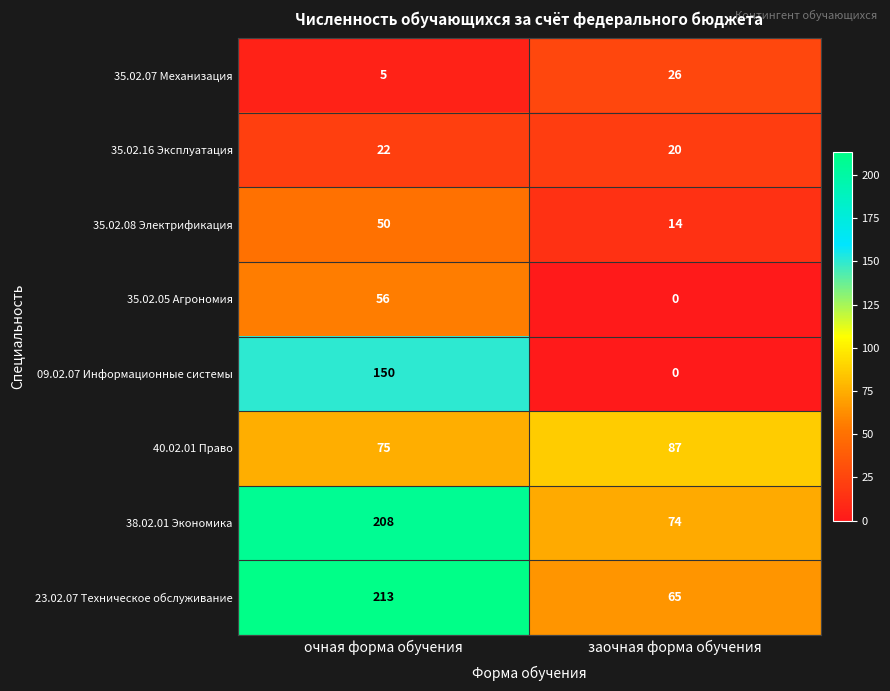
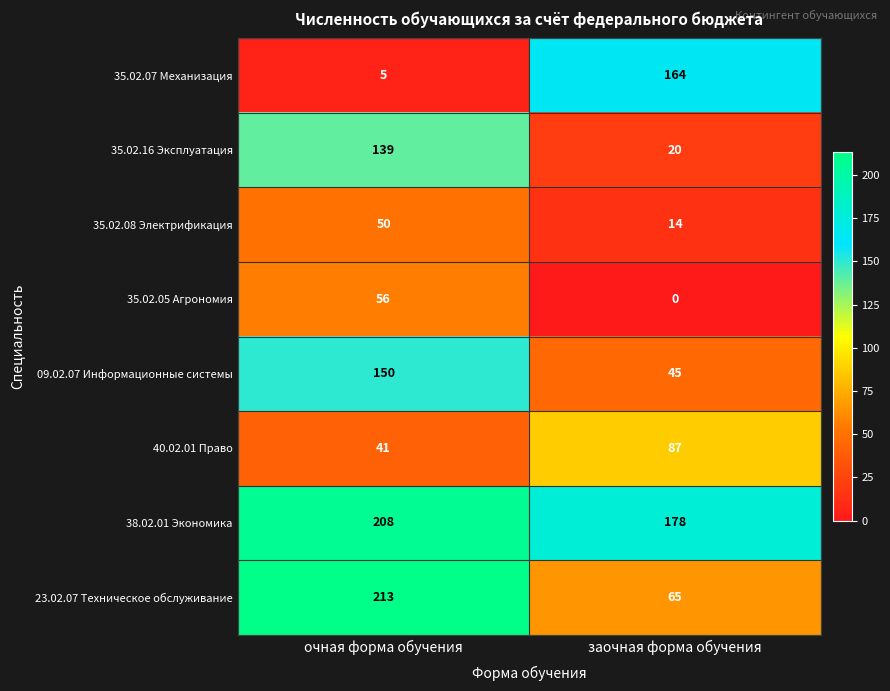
35.02.07 Механизация, заочная форма обучения: 26 -> 164
35.02.16 Эксплуатация, очная форма обучения: 22 -> 139
09.02.07 Информационные системы, заочная форма обучения: 0 -> 45
40.02.01 Право, очная форма обучения: 75 -> 41
38.02.01 Экономика, заочная форма обучения: 74 -> 178
